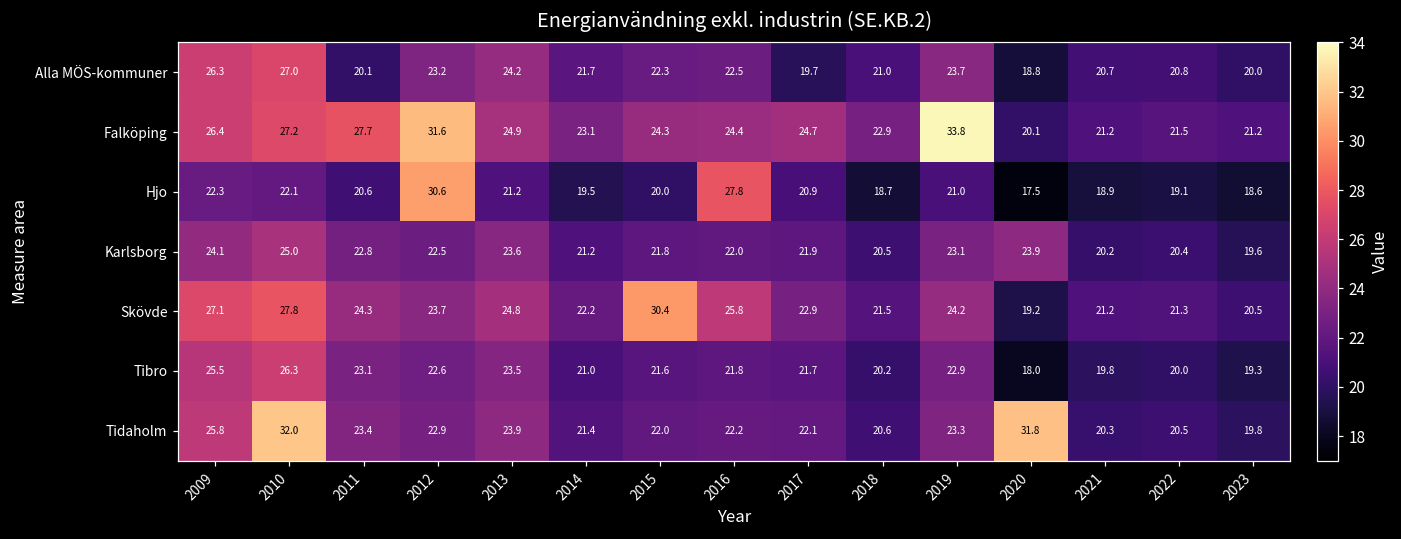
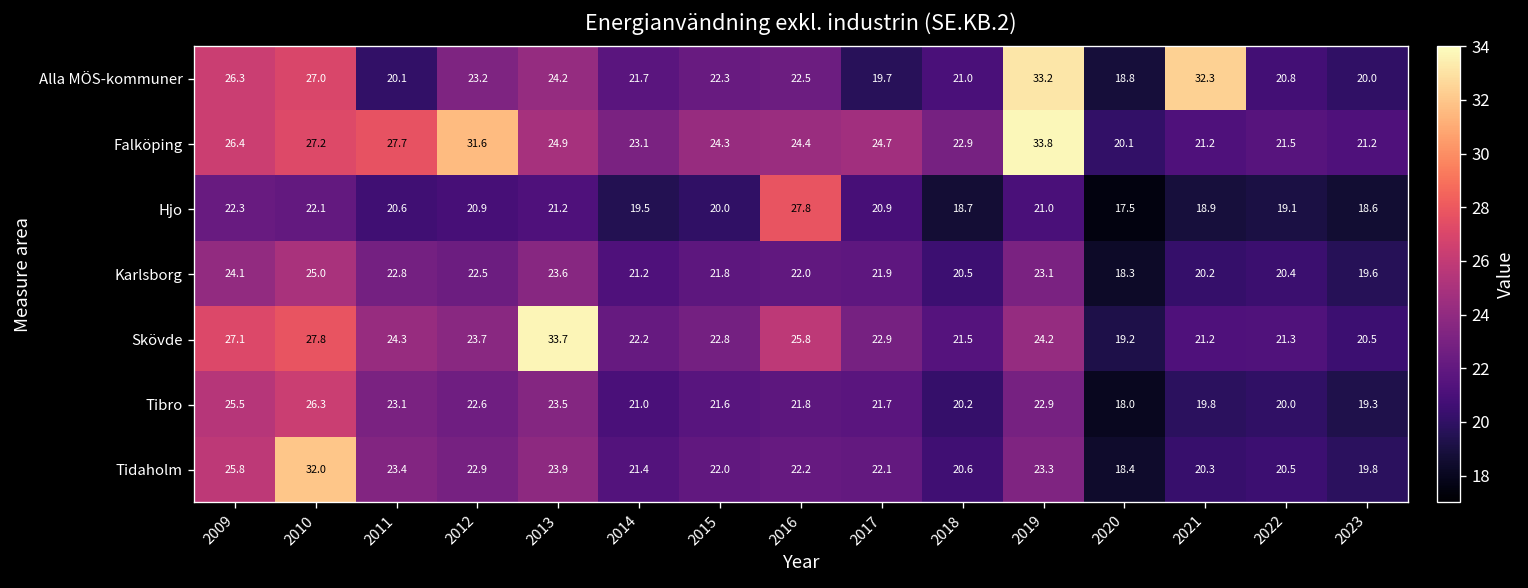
Alla MÖS-kommuner, 2019: 23.7 -> 33.2
Alla MÖS-kommuner, 2021: 20.7 -> 32.3
Hjo, 2012: 30.6 -> 20.9
Karlsborg, 2020: 23.9 -> 18.3
Skövde, 2013: 24.8 -> 33.7
Skövde, 2015: 30.4 -> 22.8
Tidaholm, 2020: 31.8 -> 18.4
